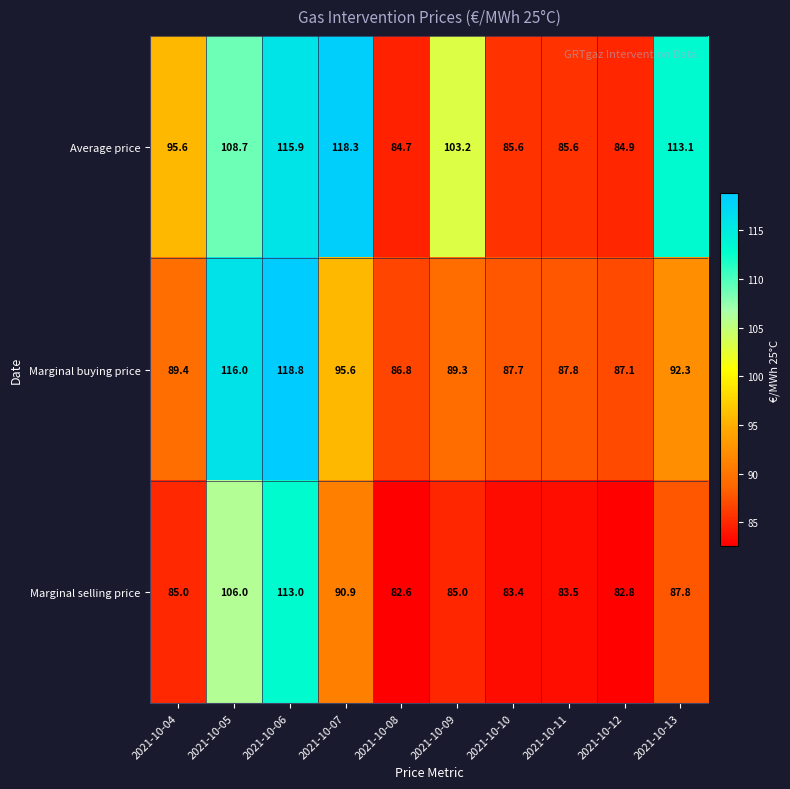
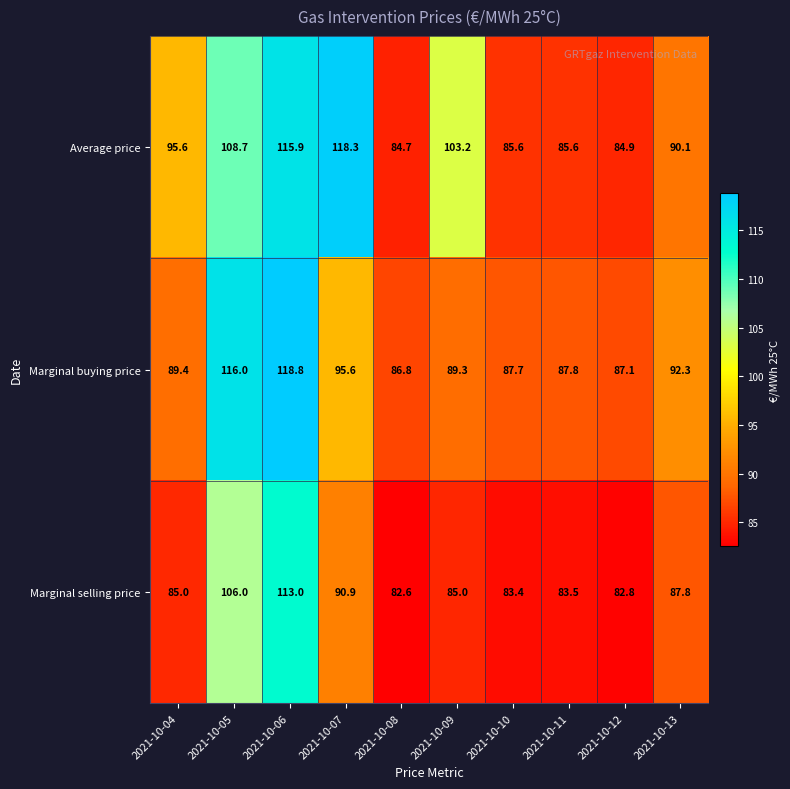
Average price, 2021-10-13: 113.1 -> 90.1
